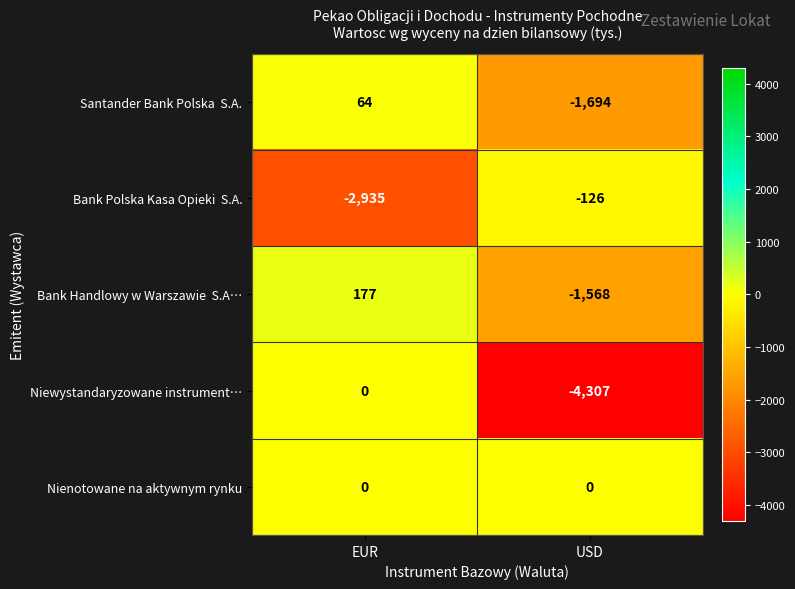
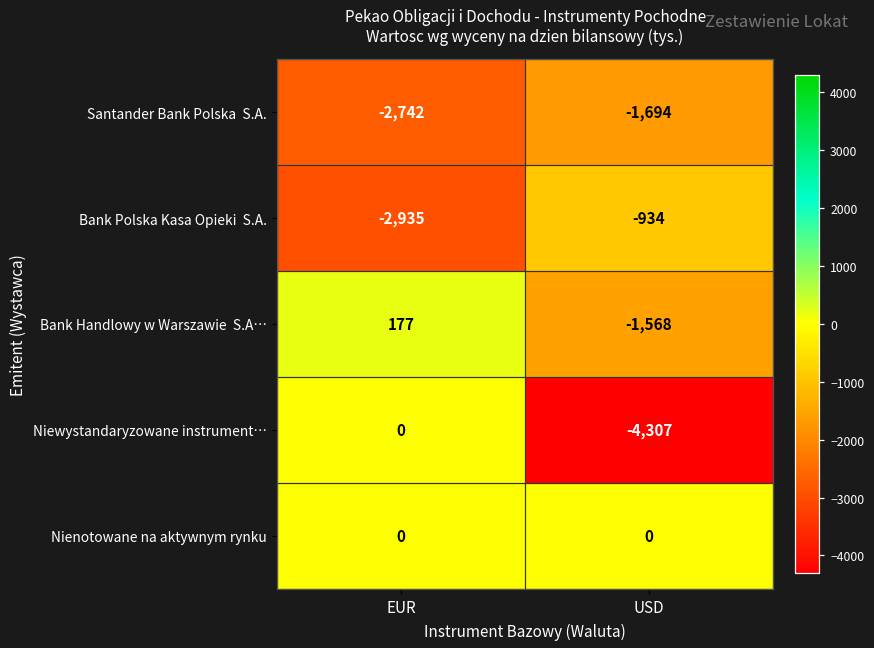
Santander Bank Polska S.A., EUR: 64 -> -2,742
Bank Polska Kasa Opieki S.A., USD: -126 -> -934
